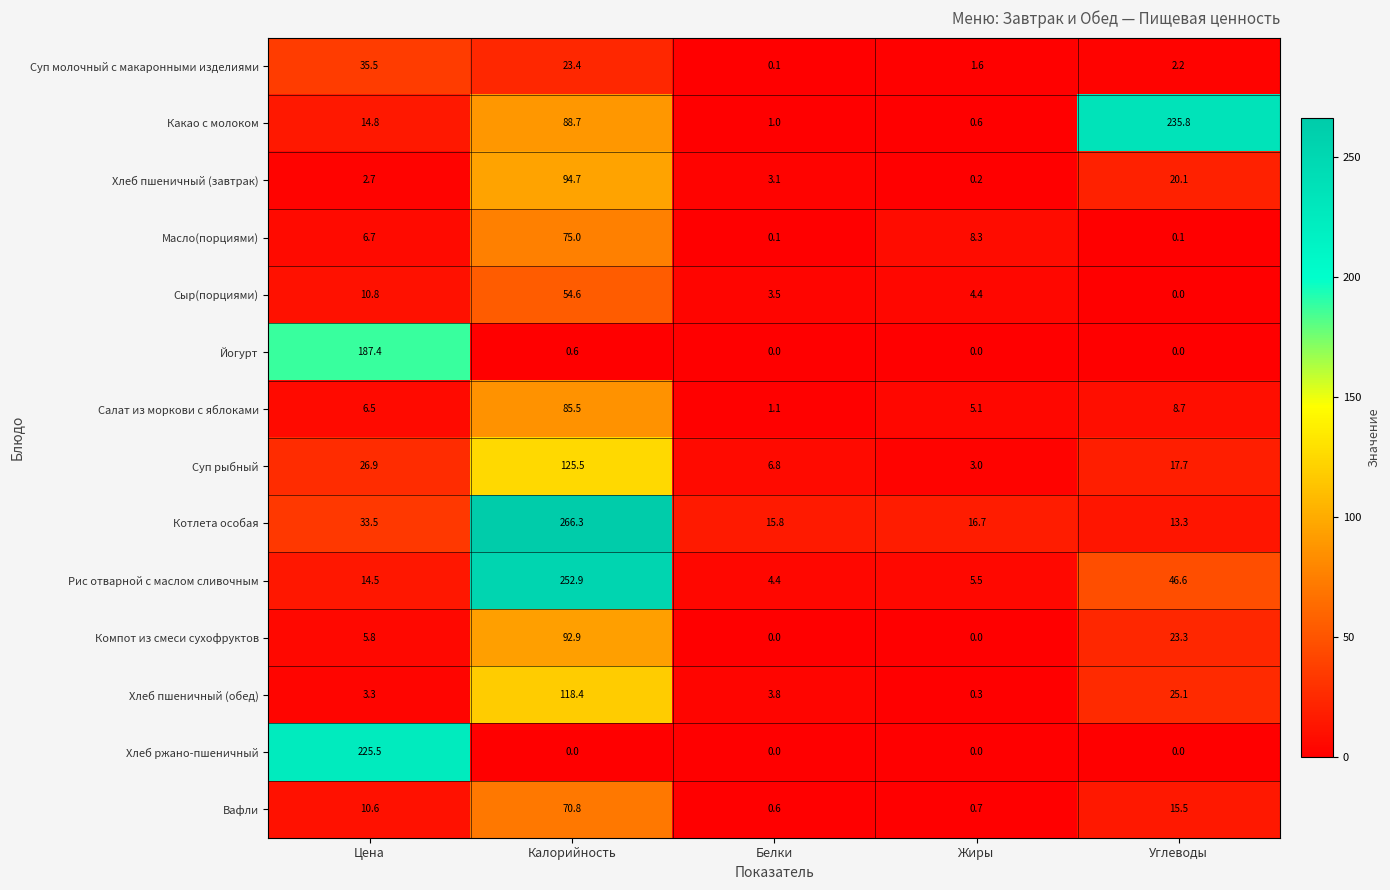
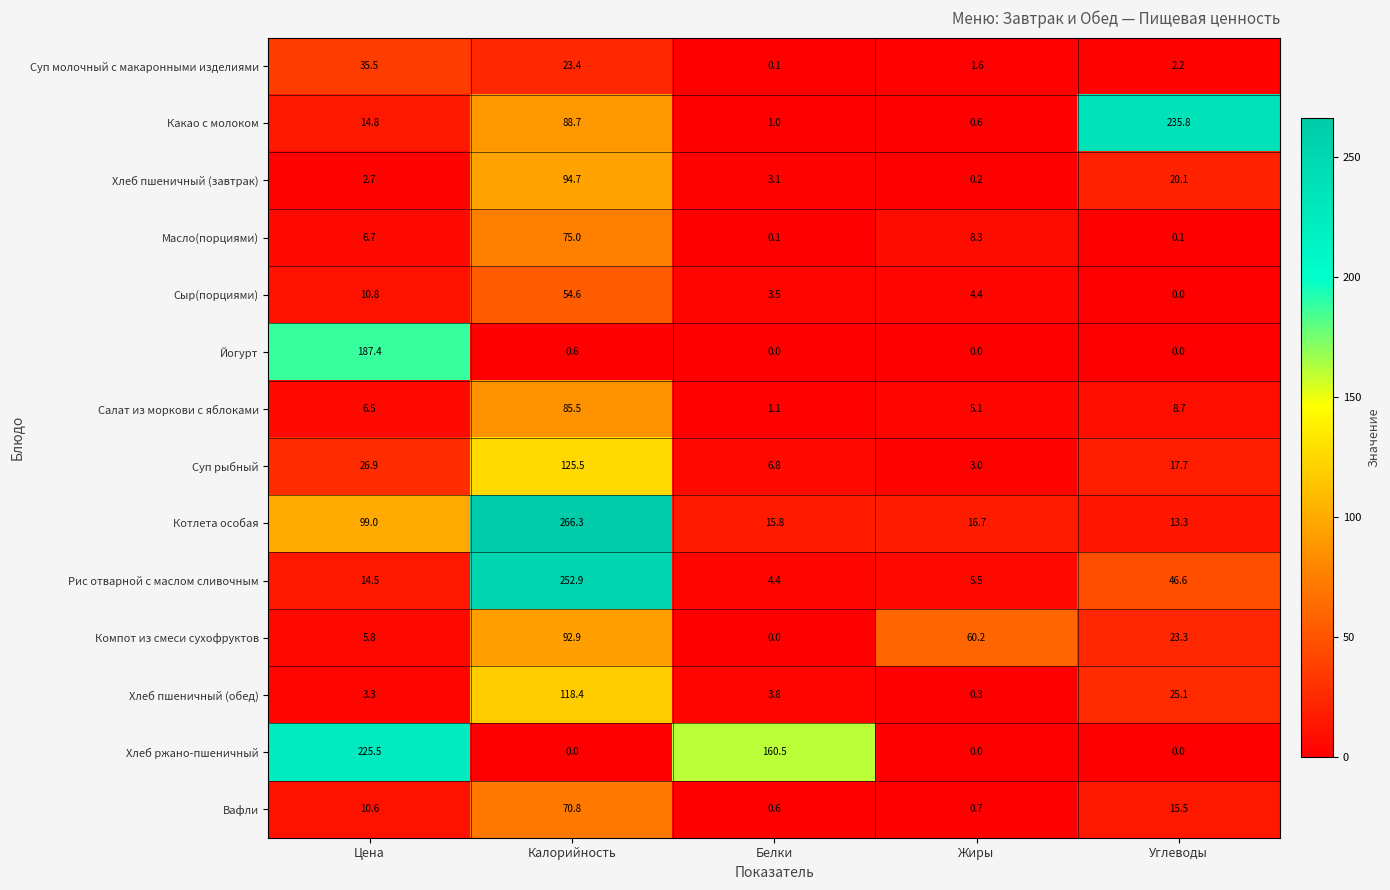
Котлета особая, Цена: 33.5 -> 99.0
Компот из смеси сухофруктов, Жиры: 0.0 -> 60.2
Хлеб ржано-пшеничный, Белки: 0.0 -> 160.5
